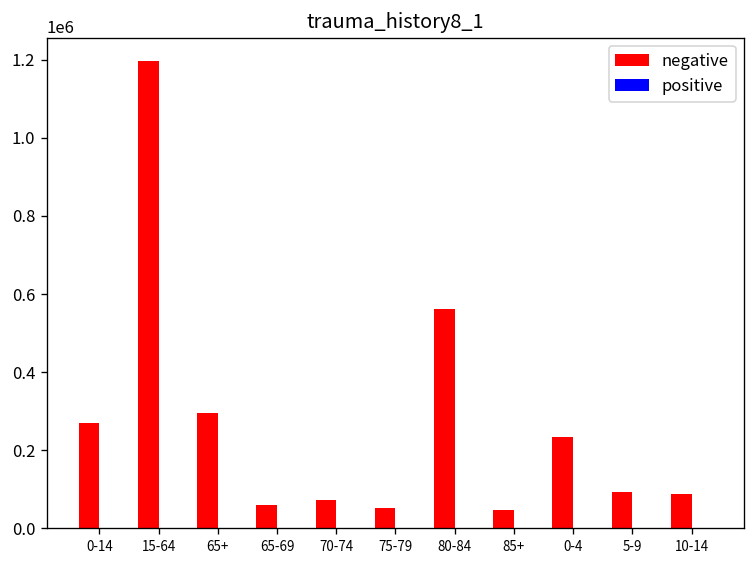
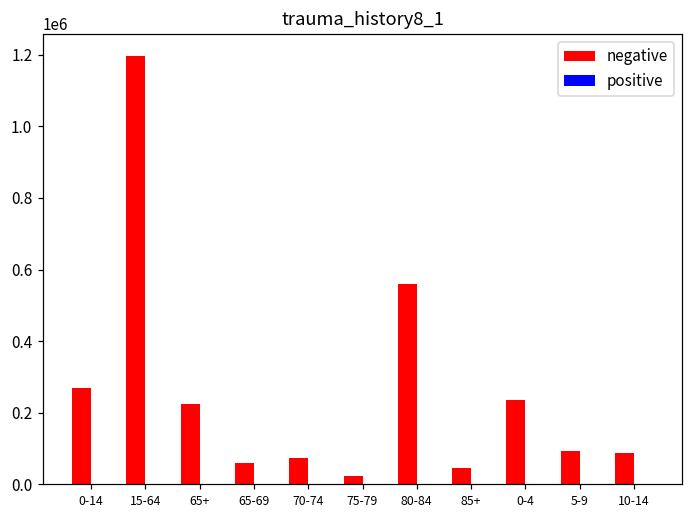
negative, 65+: 300000 -> 220000
negative, 75-79: 50000 -> 20000
